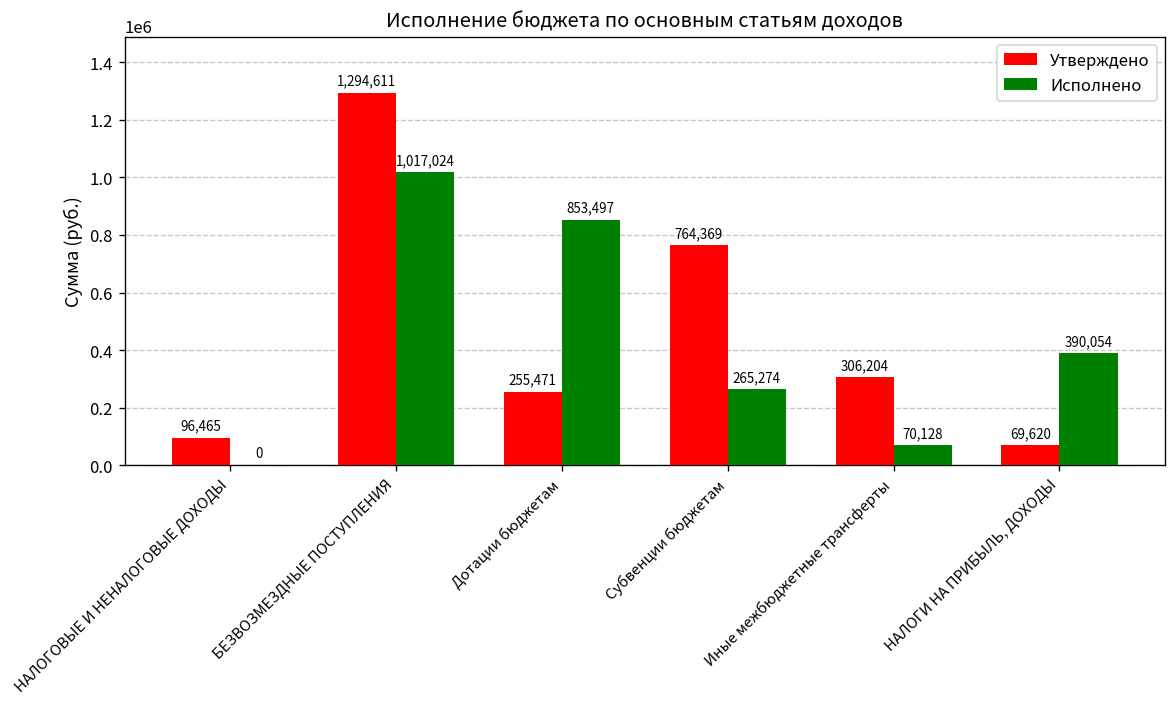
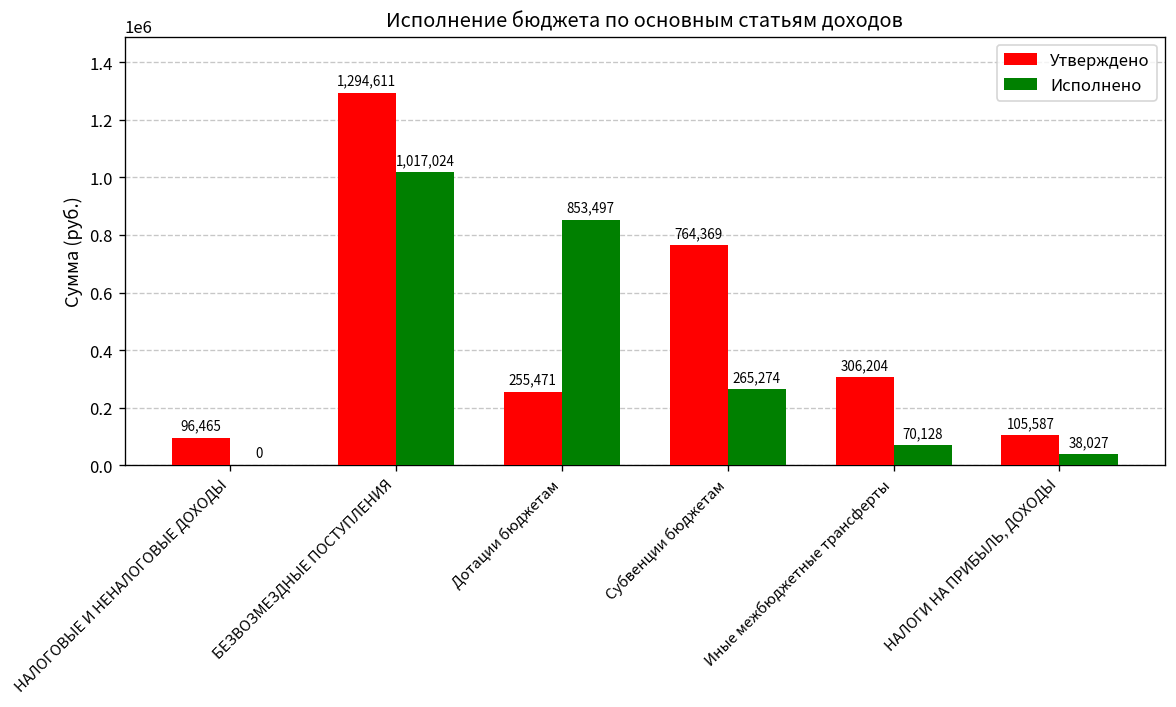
Утверждено, НАЛОГИ НА ПРИБЫЛЬ, ДОХОДЫ: 69,620 -> 105,587
Исполнено, НАЛОГИ НА ПРИБЫЛЬ, ДОХОДЫ: 390,054 -> 38,027
